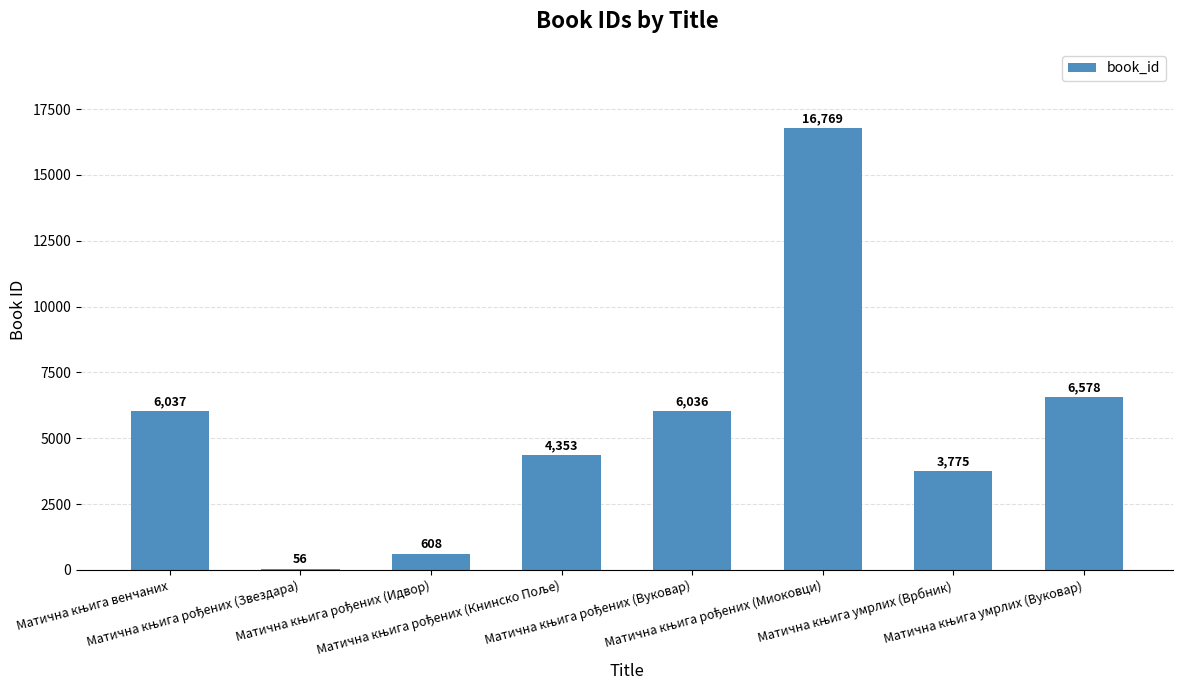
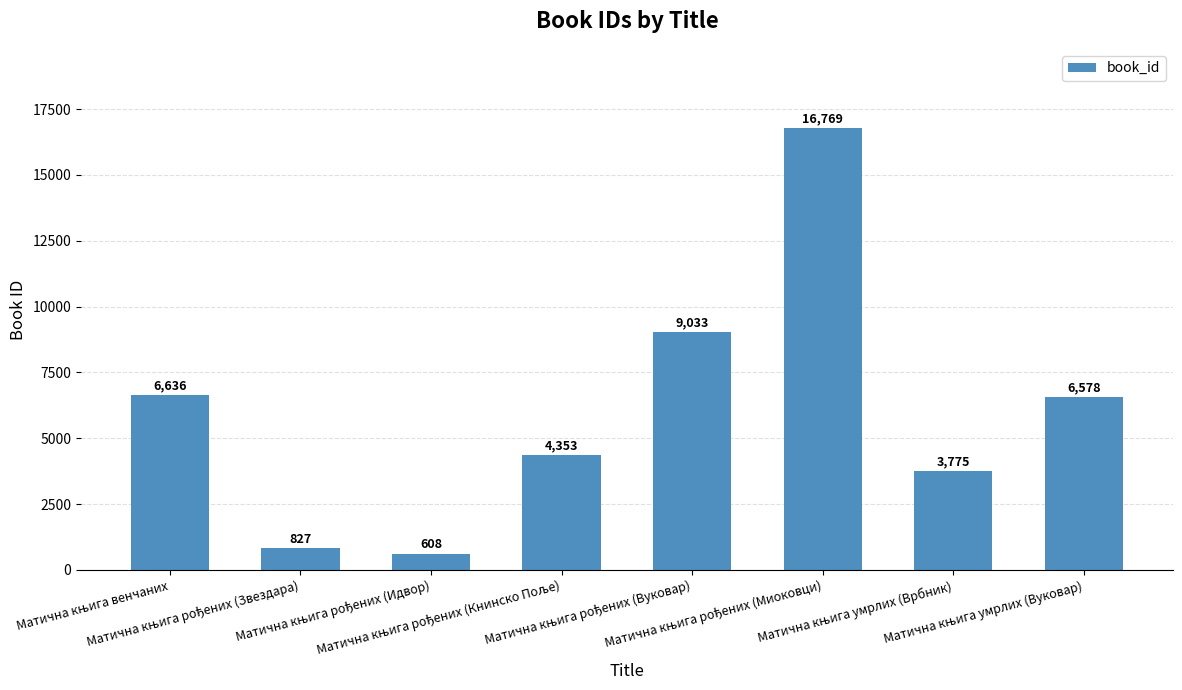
Матична књига венчаних: 6,037 -> 6,636
Матична књига рођених (Звездара): 56 -> 827
Матична књига рођених (Вуковар): 6,036 -> 9,033
